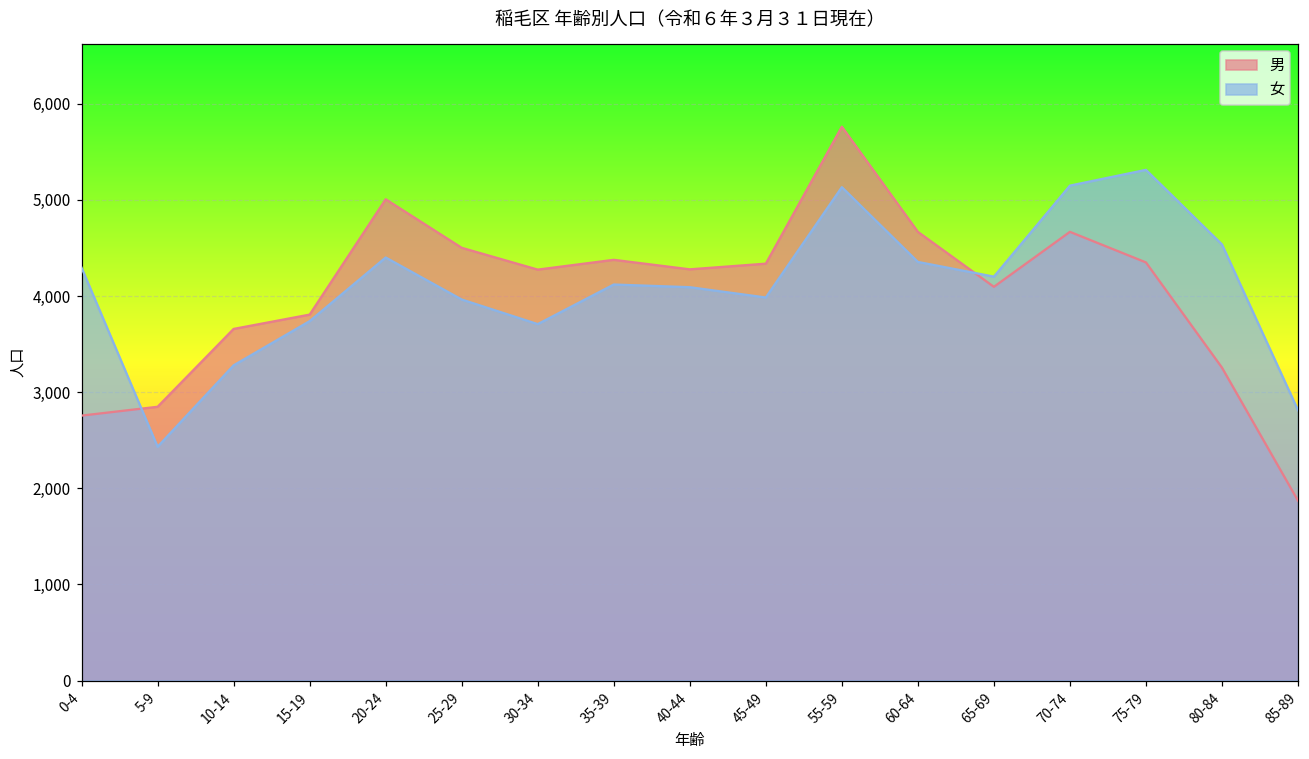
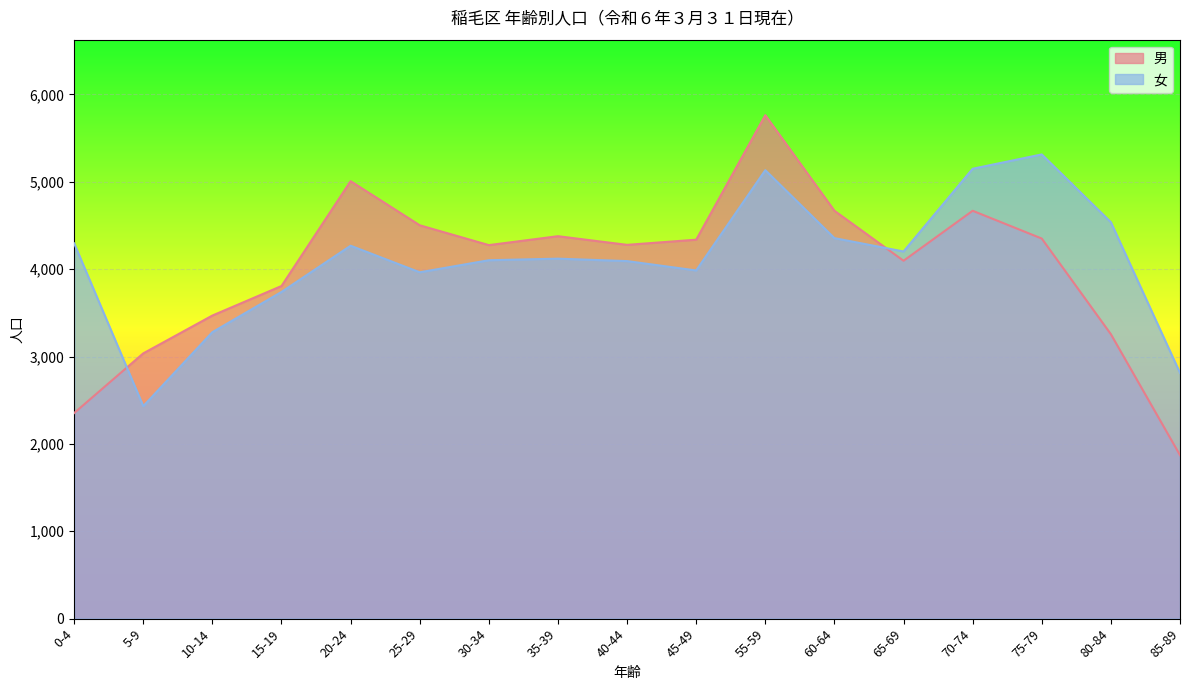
男, 0-4: 2,800 -> 2,400
男, 5-9: 2,800 -> 3,000
男, 10-14: 3,700 -> 3,500
女, 20-24: 4,400 -> 4,300
女, 30-34: 3,700 -> 4,100
